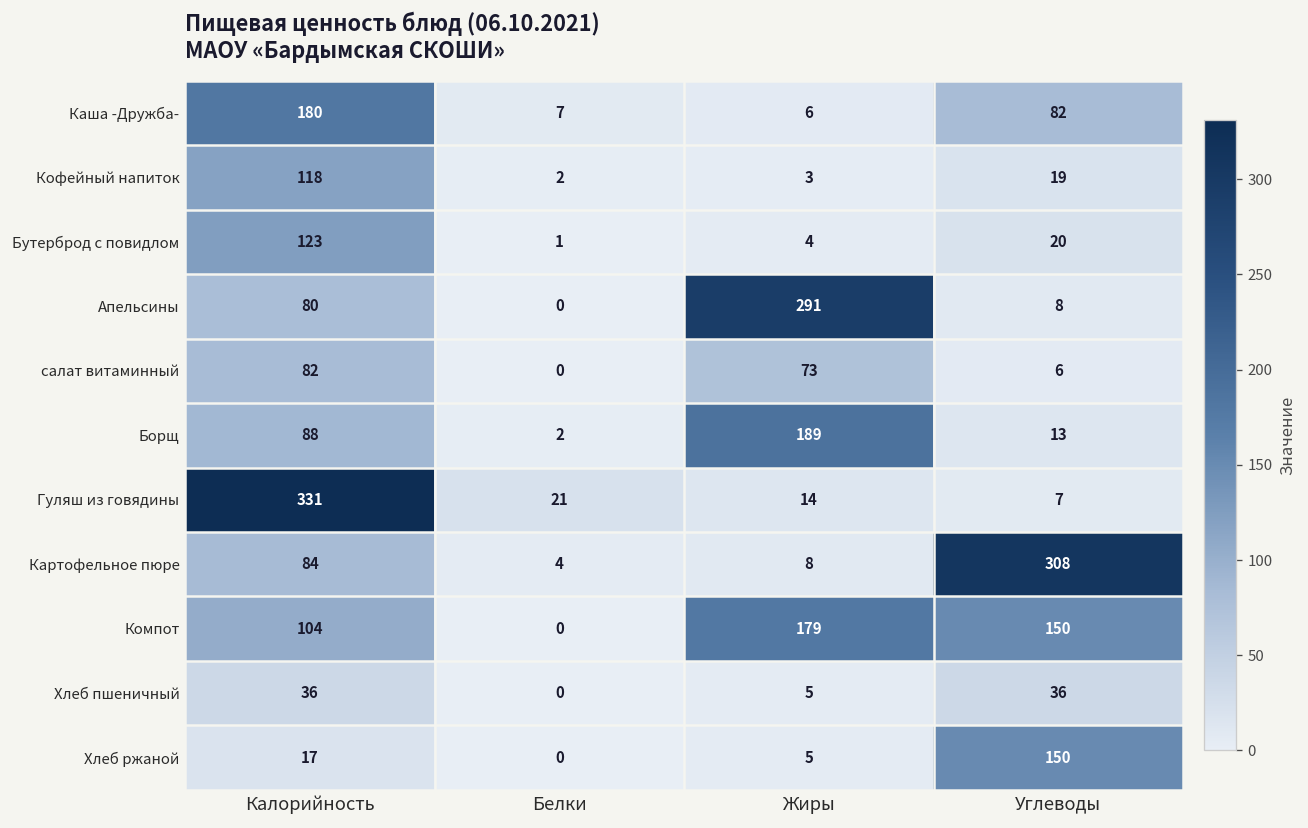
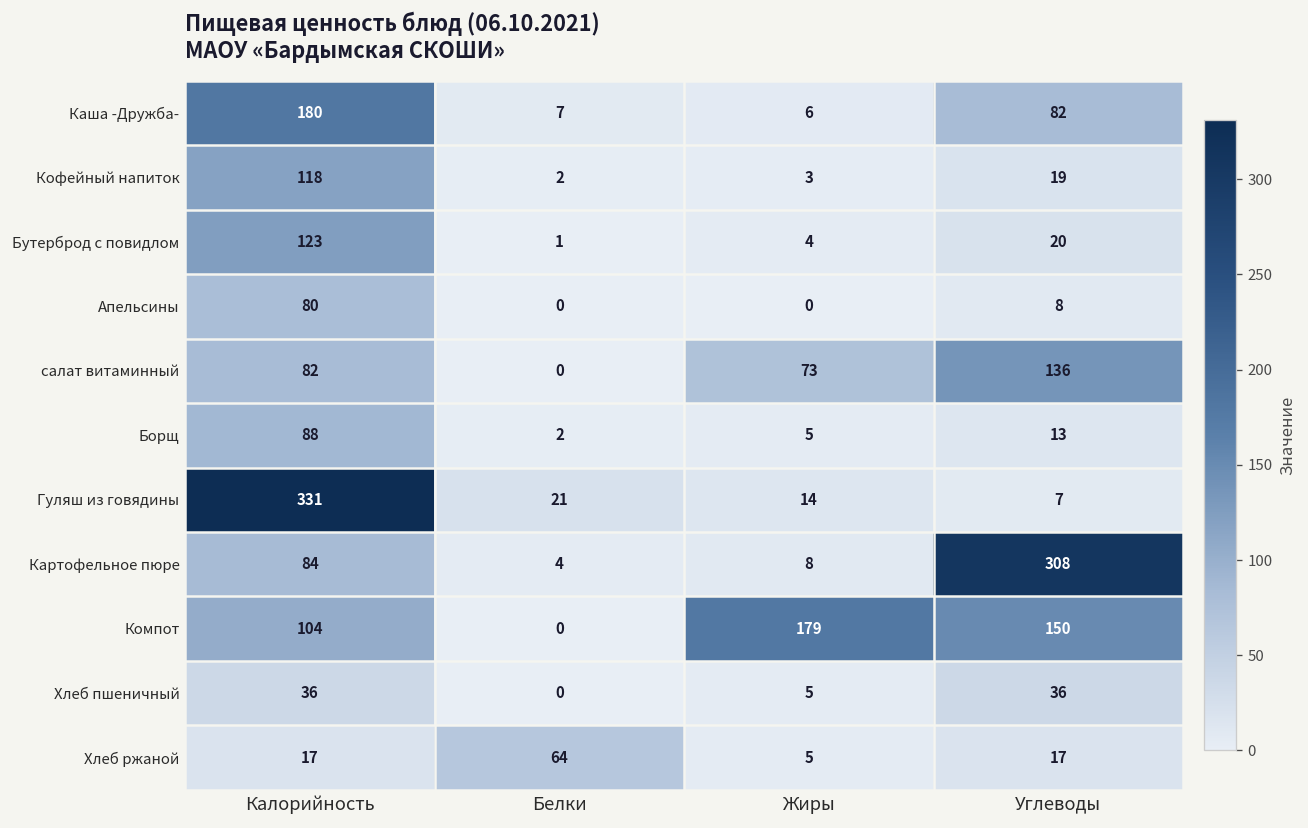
Апельсины, Жиры: 291 -> 0
салат витаминный, Углеводы: 6 -> 136
Борщ, Жиры: 189 -> 5
Хлеб ржаной, Белки: 0 -> 64
Хлеб ржаной, Углеводы: 150 -> 17
